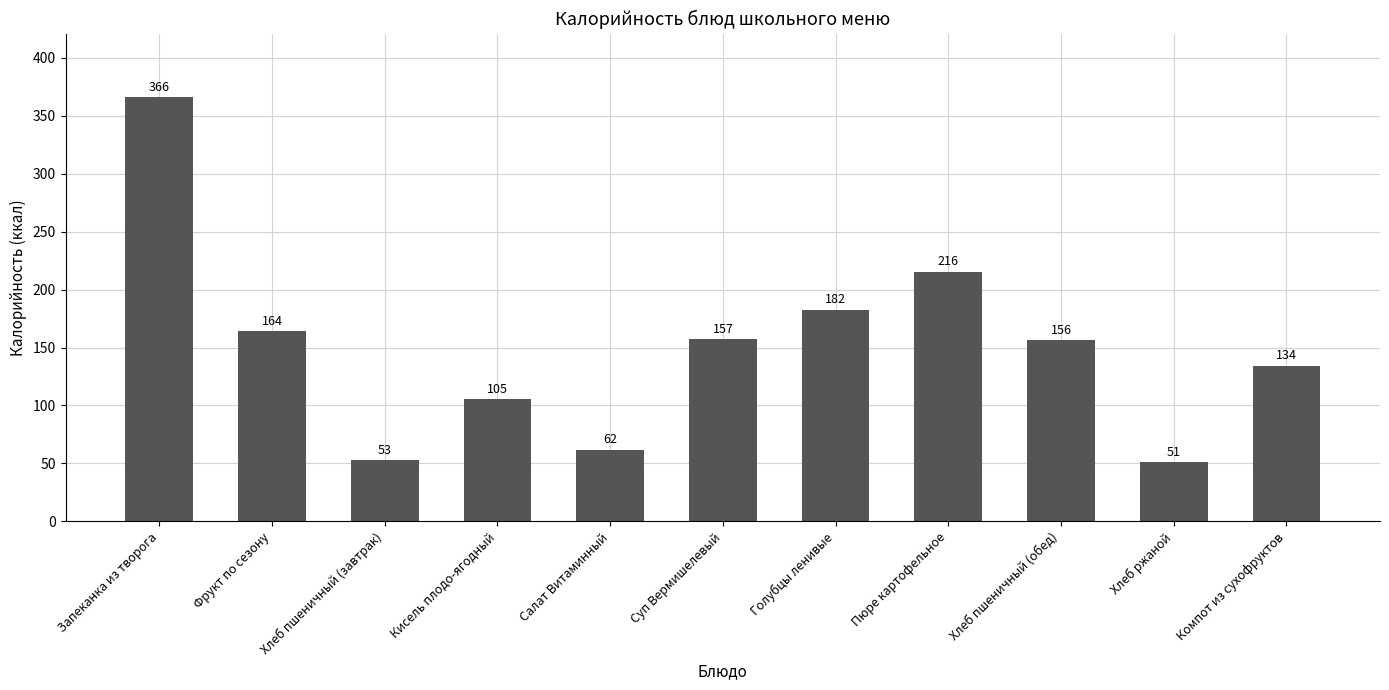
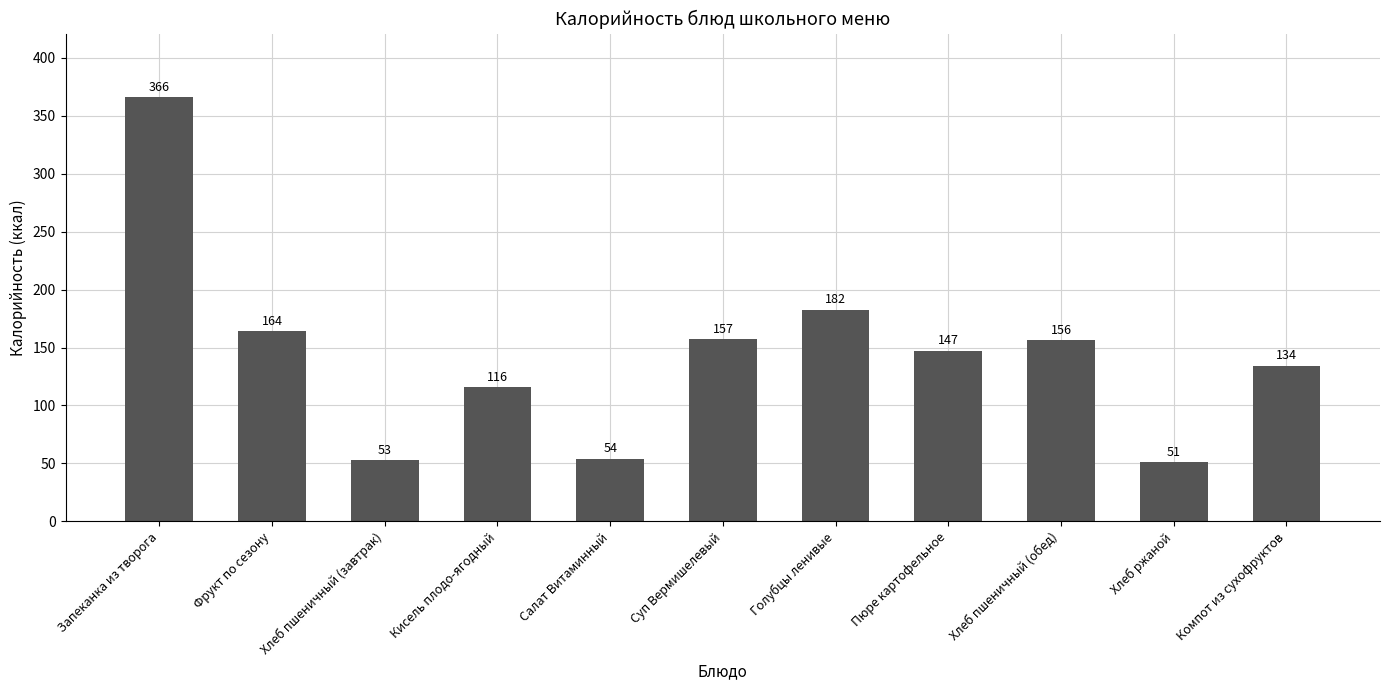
Кисель плодо-ягодный: 105 -> 116
Салат Витаминный: 62 -> 54
Пюре картофельное: 216 -> 147
